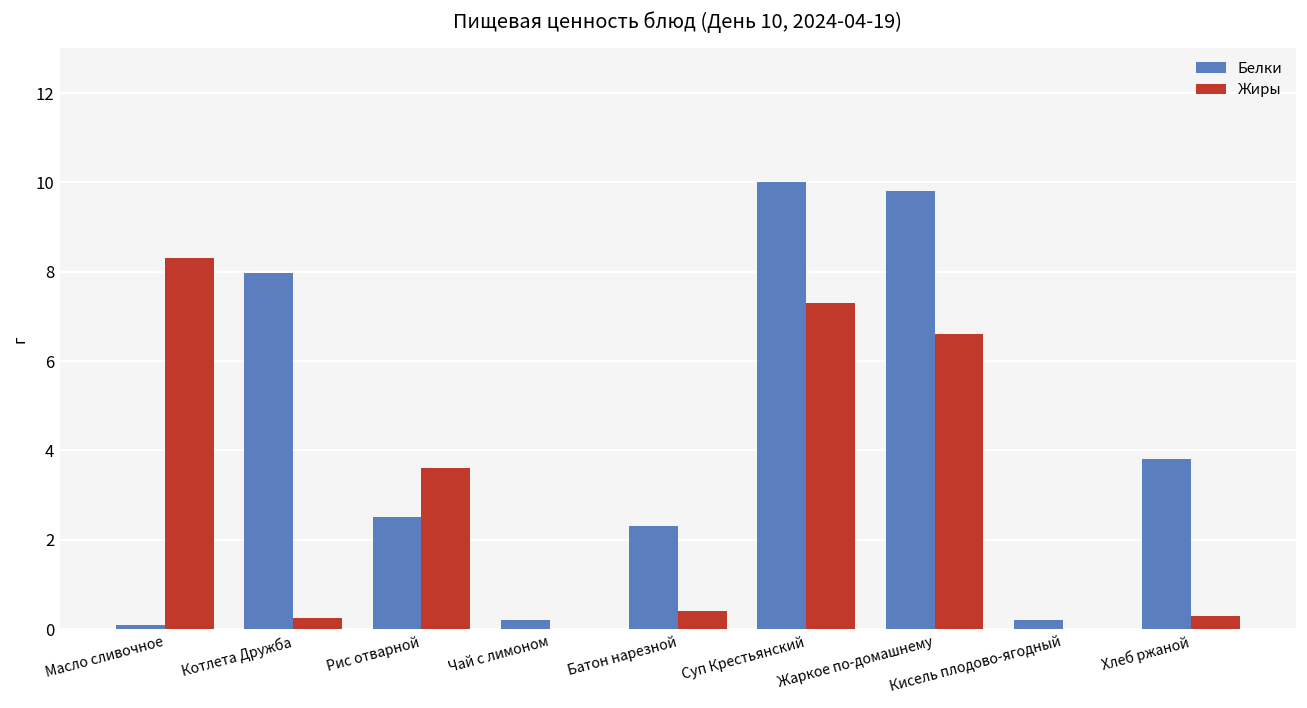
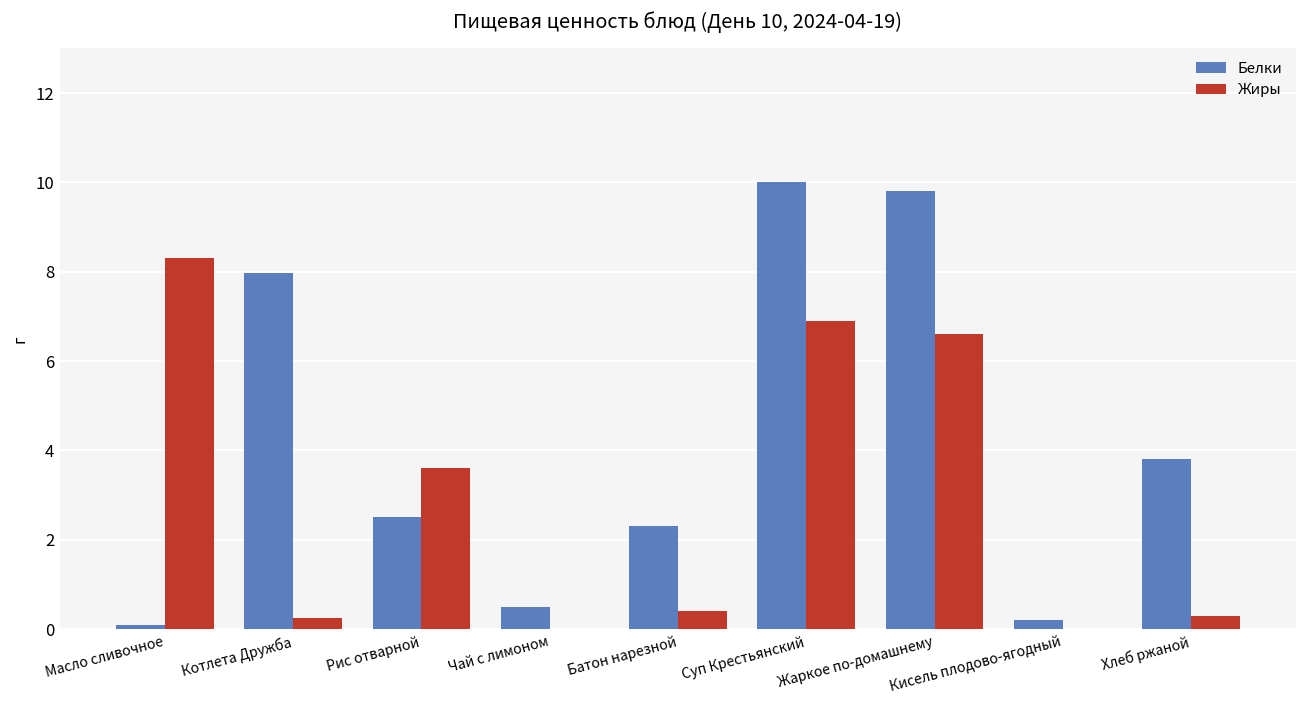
Белки, Чай с лимоном: 0.2 -> 0.5
Жиры, Суп Крестьянский: 7.3 -> 6.9
